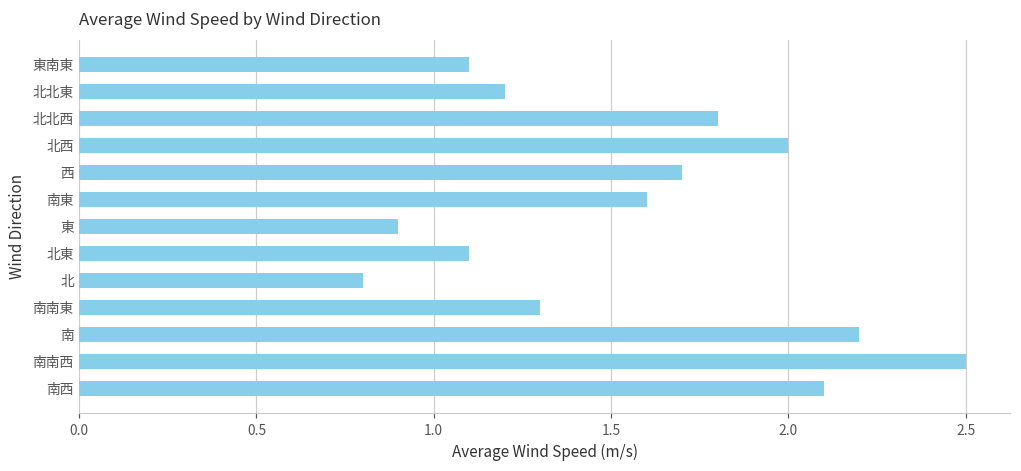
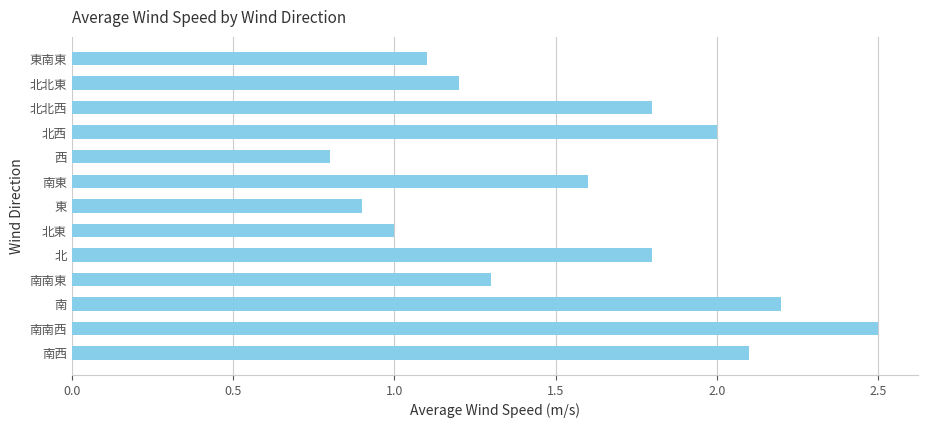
西: 1.7 -> 0.8
北東: 1.1 -> 1.0
北: 0.8 -> 1.8
